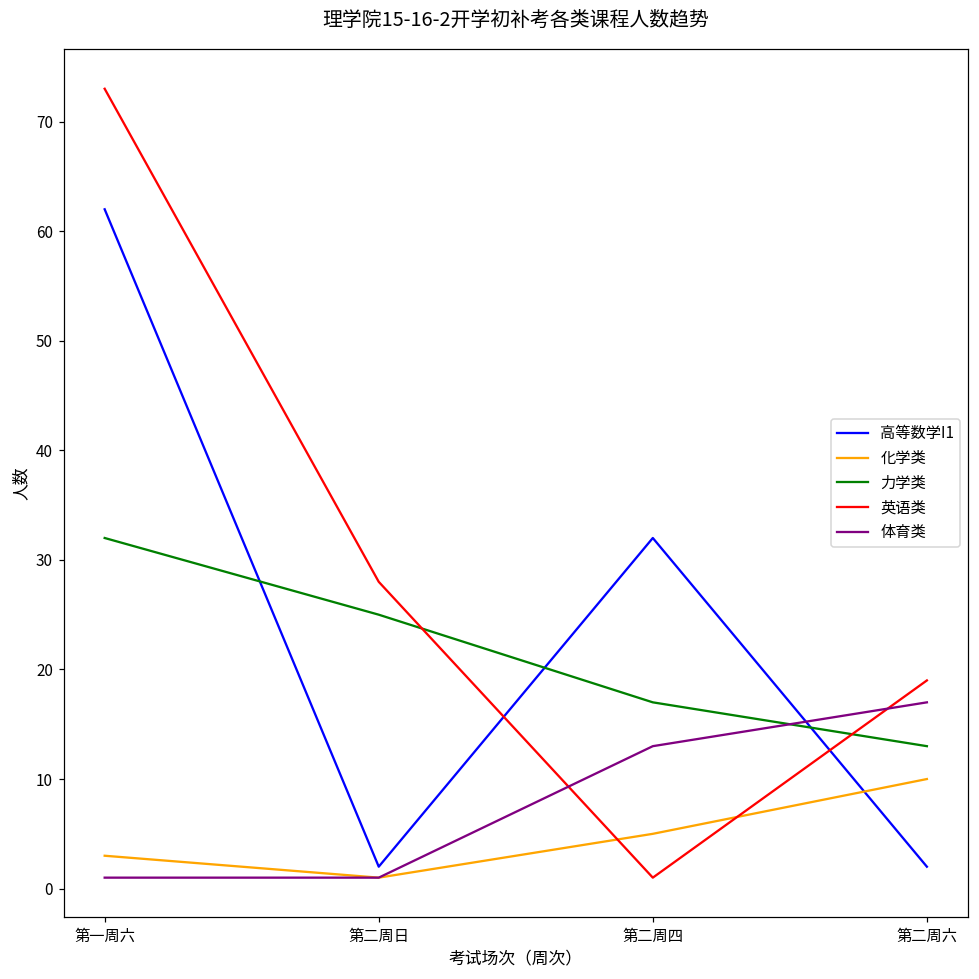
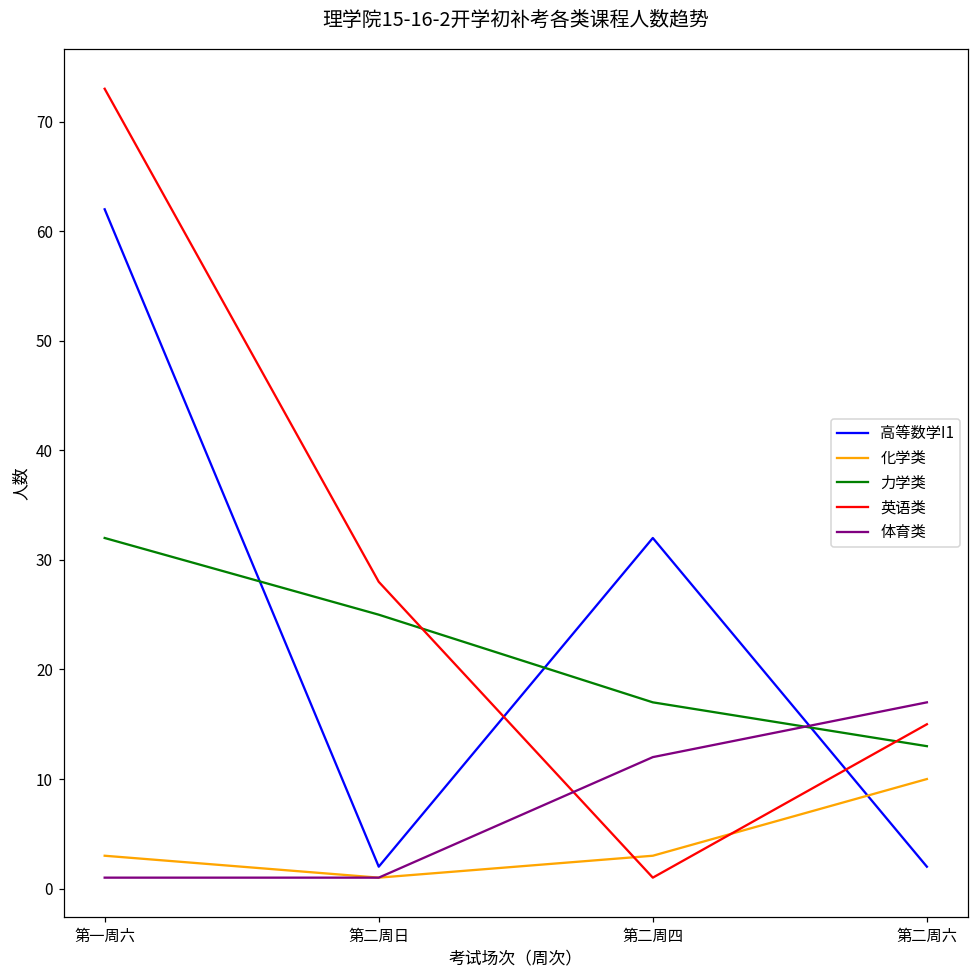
化学类, 第二周四: 5 -> 3
体育类, 第二周四: 13 -> 12
英语类, 第二周六: 19 -> 15
